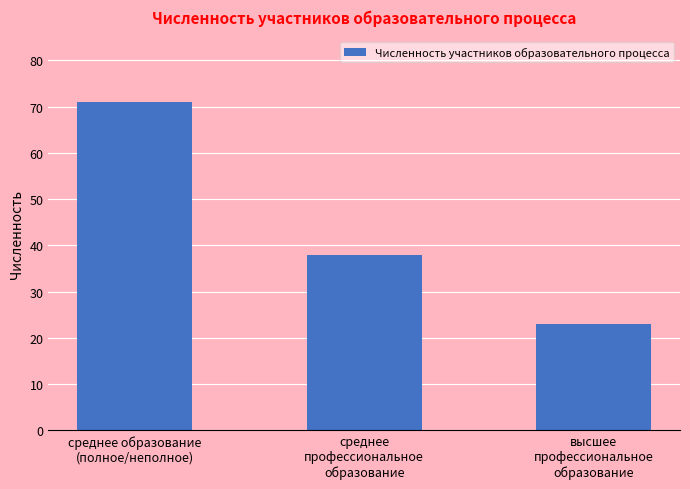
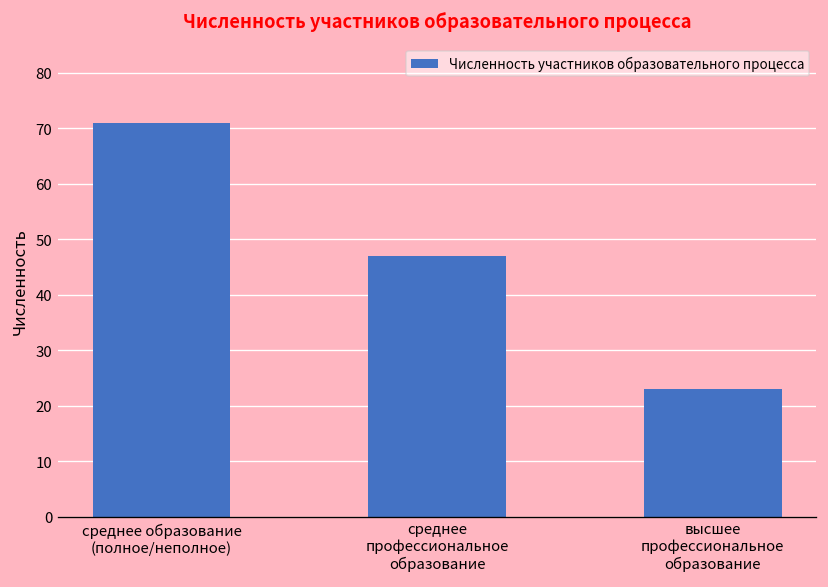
среднее профессиональное образование: 38 -> 47
